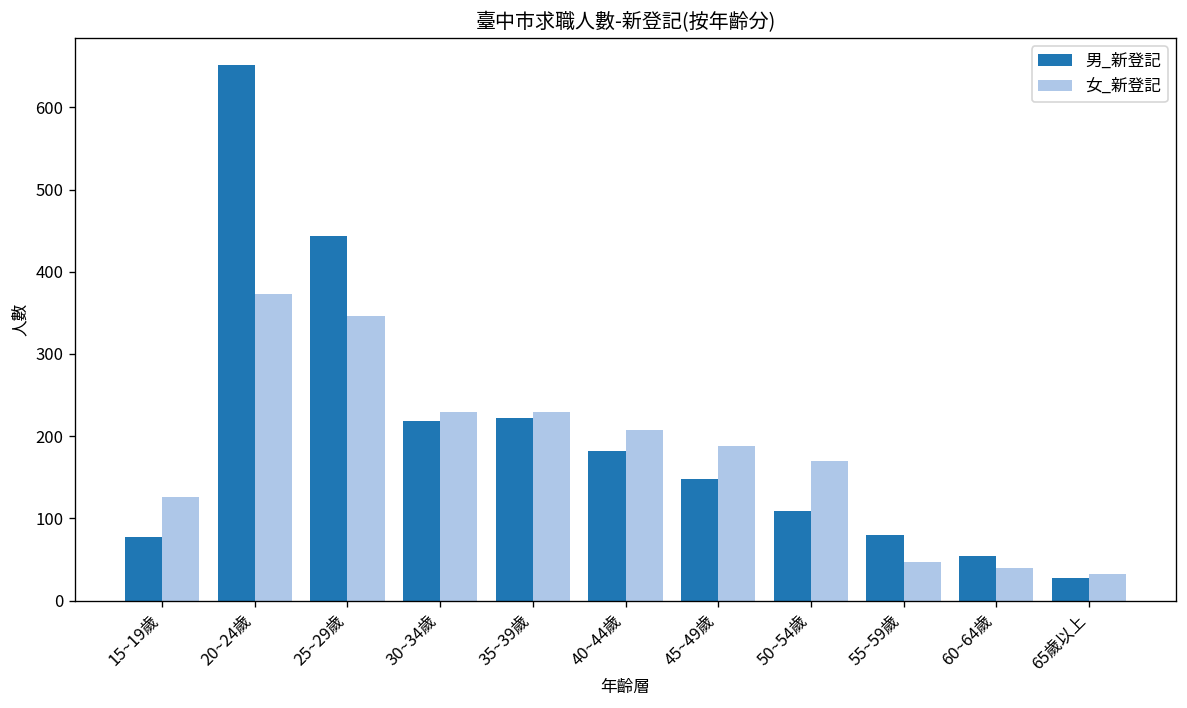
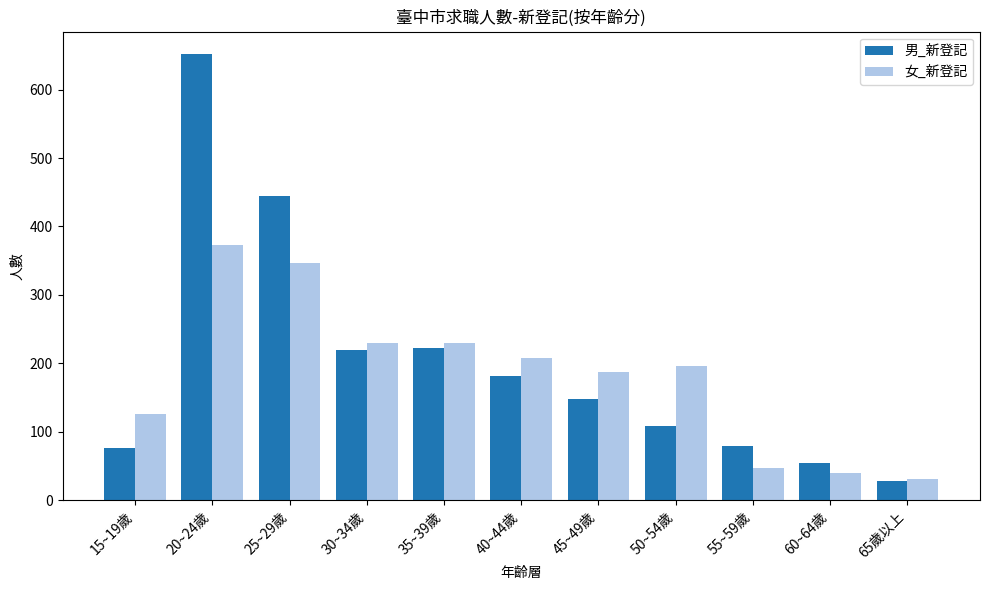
女_新登記, 50~54歲: 170 -> 200
